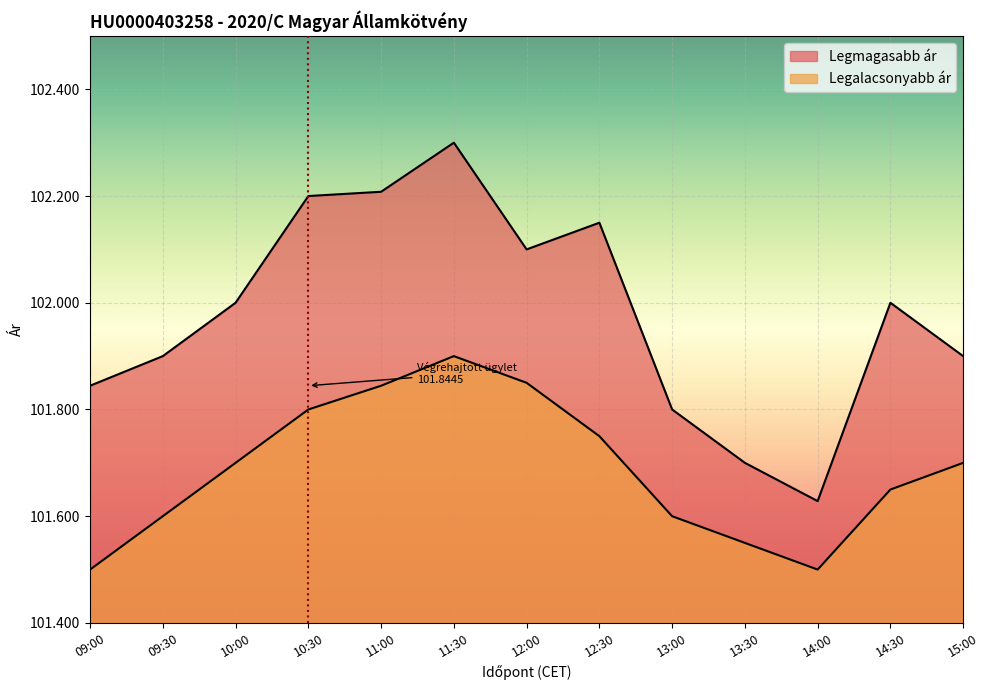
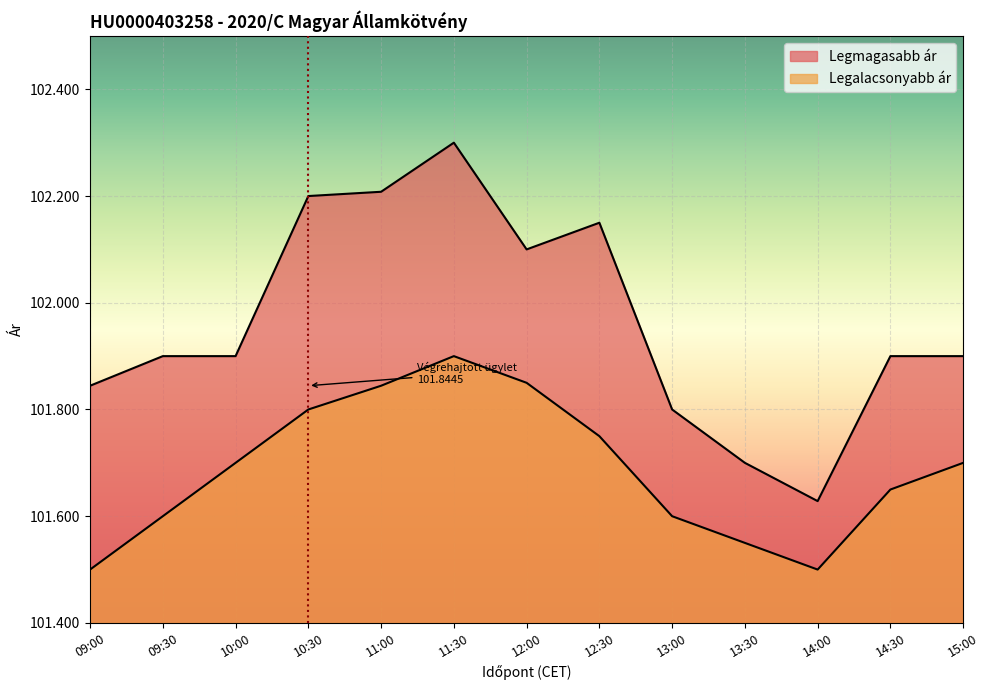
Legmagasabb ár, 10:00: 102.0 -> 101.9
Legmagasabb ár, 14:30: 102.0 -> 101.9
